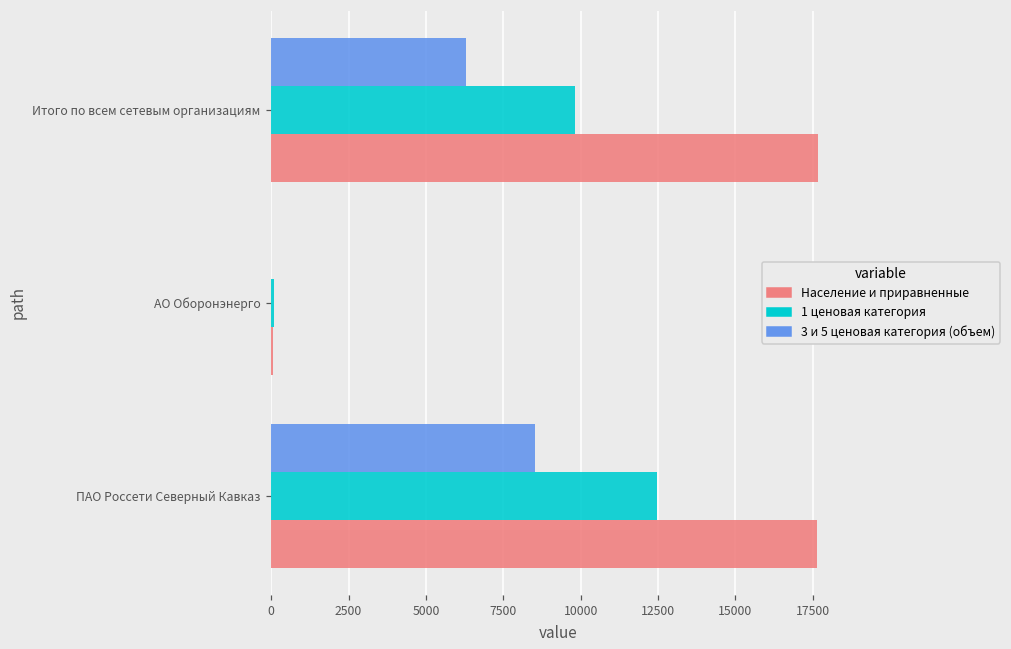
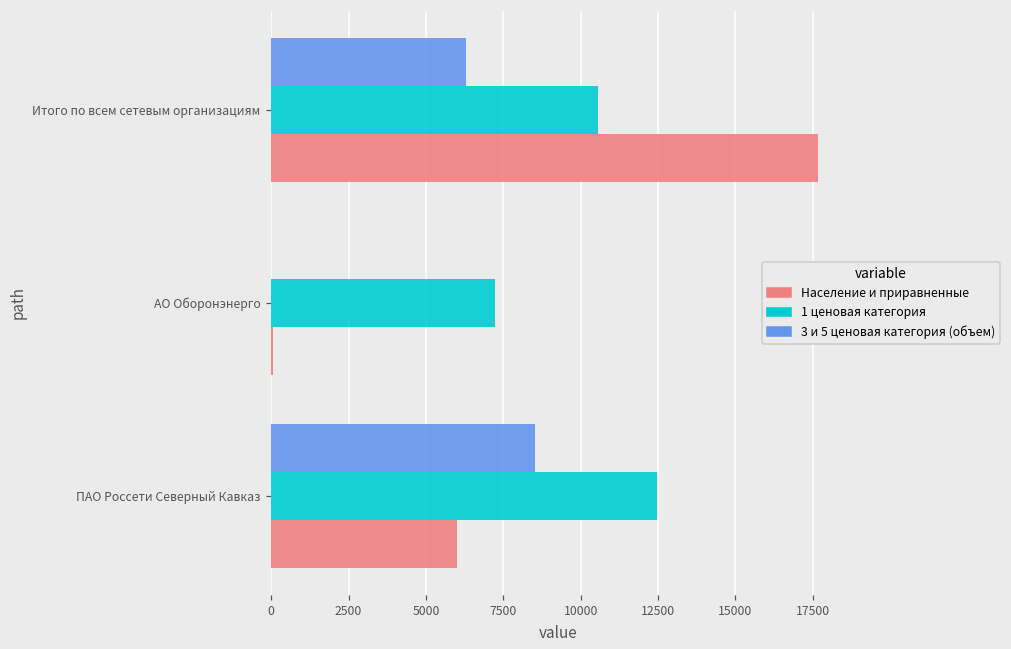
1 ценовая категория, Итого по всем сетевым организациям: 9800 -> 10600
1 ценовая категория, АО Оборонэнерго: 100 -> 7200
Население и приравненные, ПАО Россети Северный Кавказ: 17600 -> 6000
